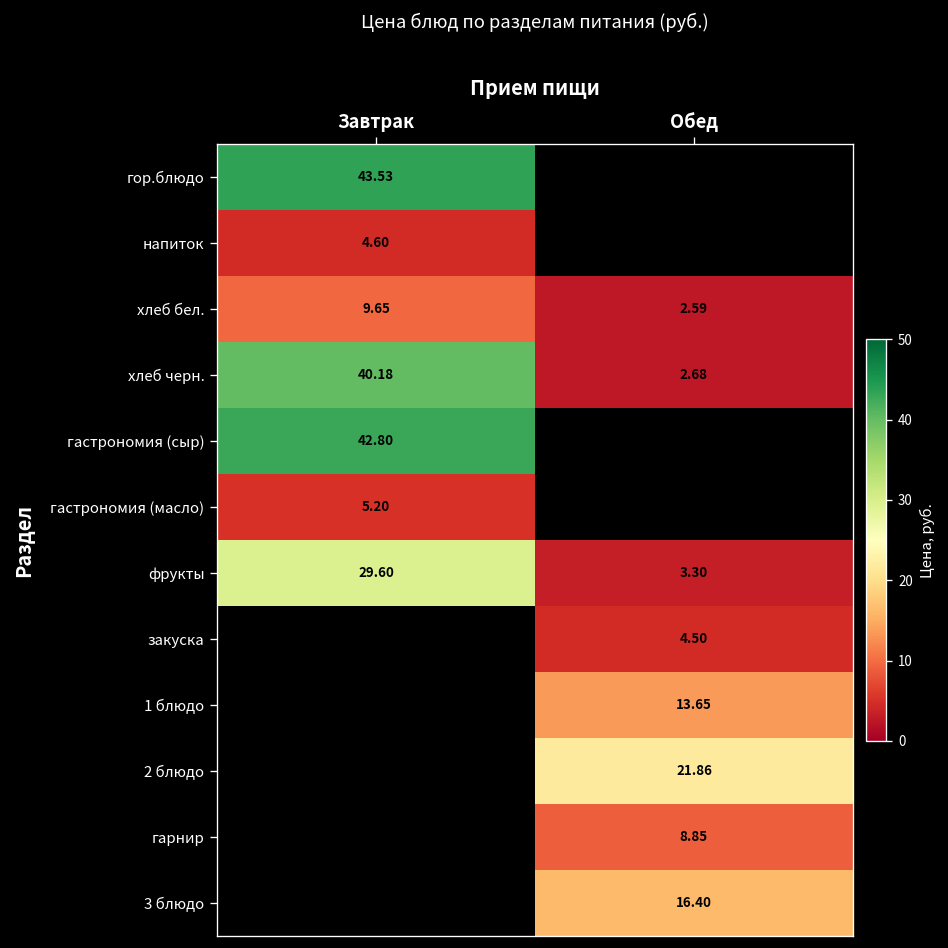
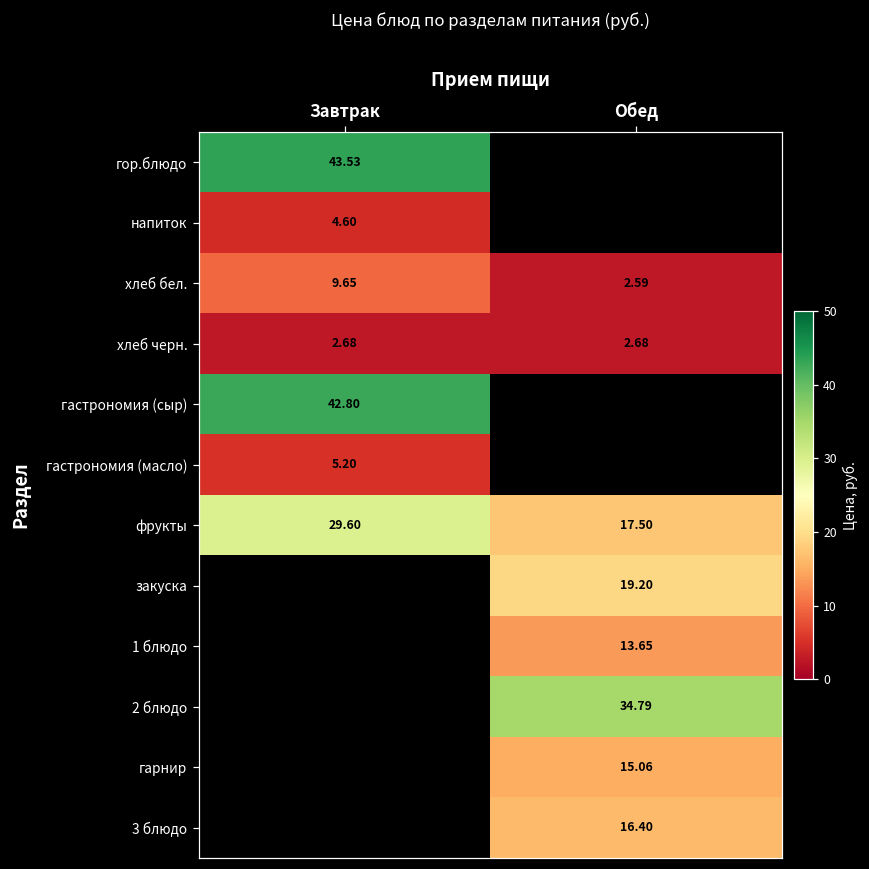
хлеб черн., Завтрак: 40.18 -> 2.68
фрукты, Обед: 3.30 -> 17.50
закуска, Обед: 4.50 -> 19.20
2 блюдо, Обед: 21.86 -> 34.79
гарнир, Обед: 8.85 -> 15.06
